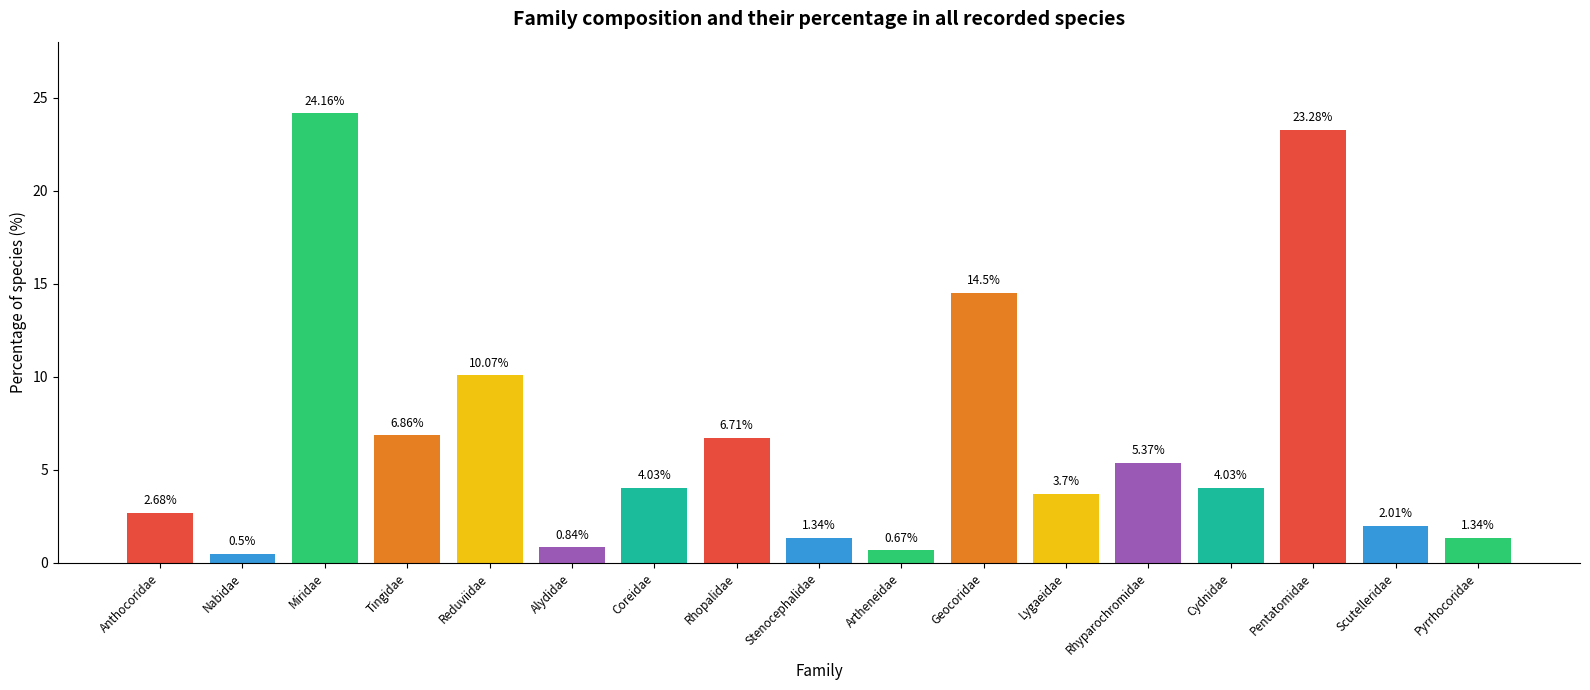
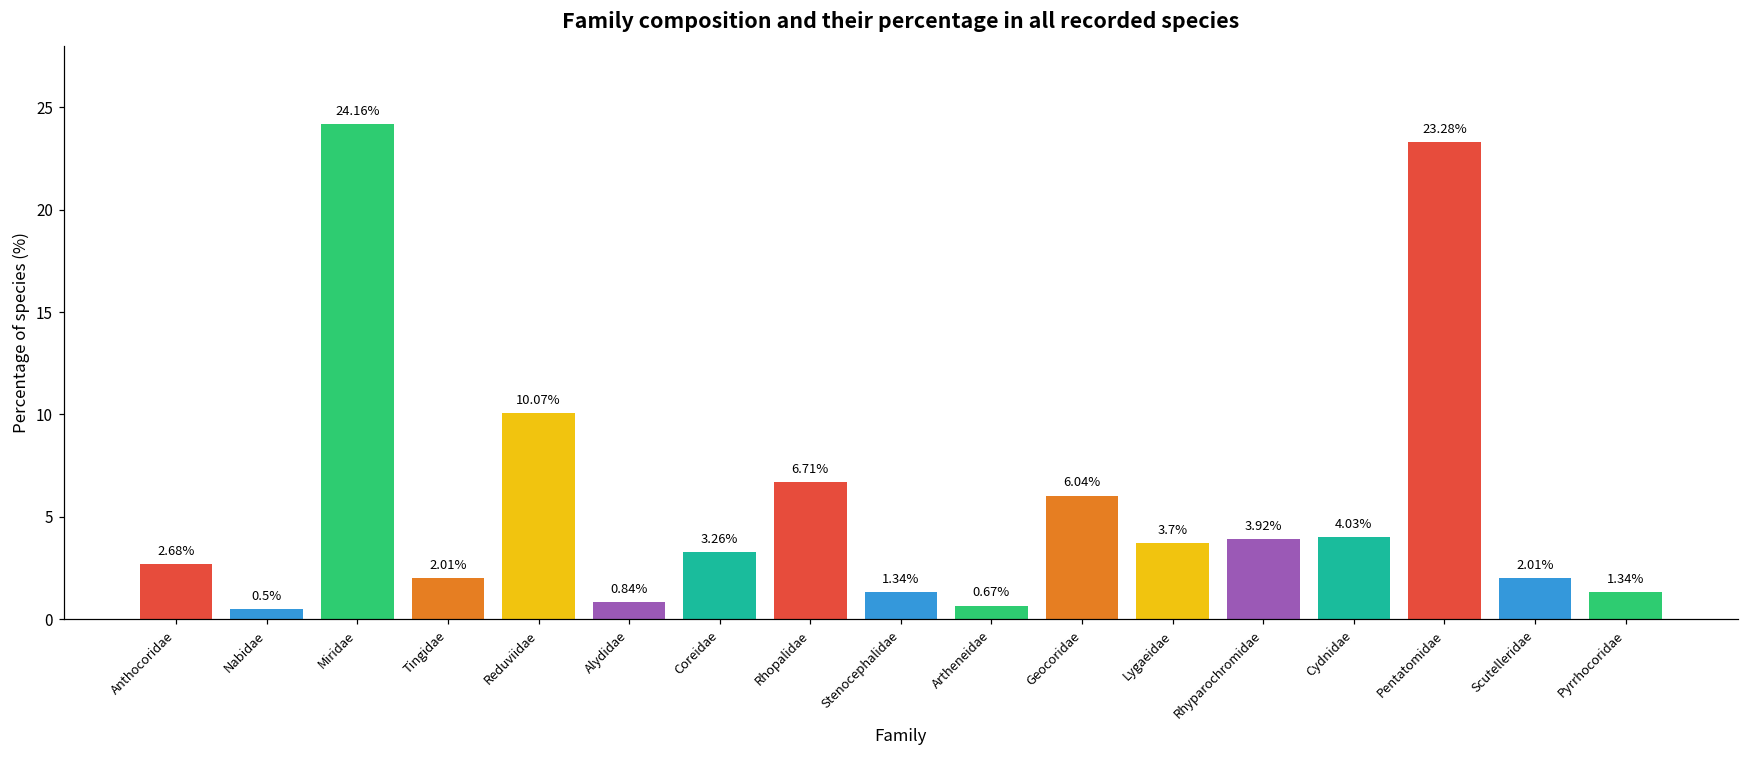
Tingidae: 6.86% -> 2.01%
Coreidae: 4.03% -> 3.26%
Geocoridae: 14.5% -> 6.04%
Rhyparochromidae: 5.37% -> 3.92%
